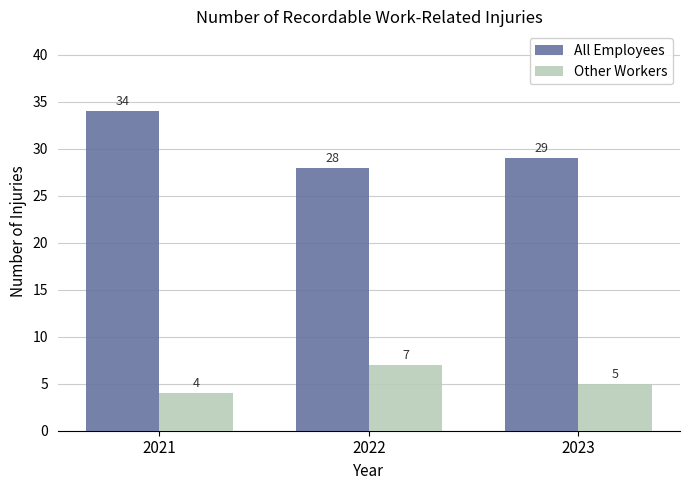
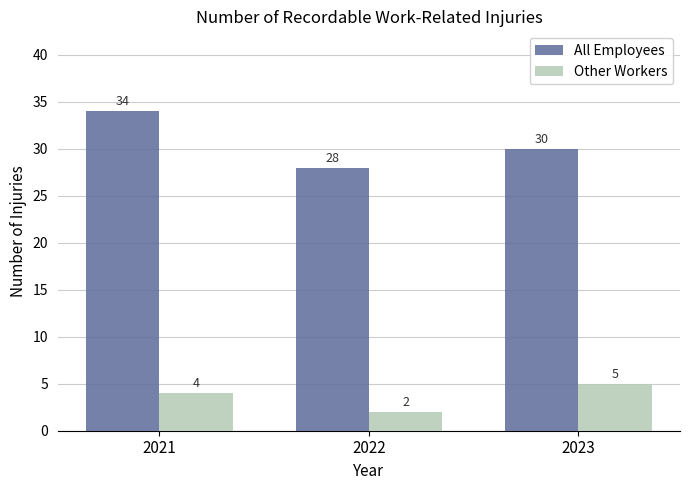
Other Workers, 2022: 7 -> 2
All Employees, 2023: 29 -> 30
